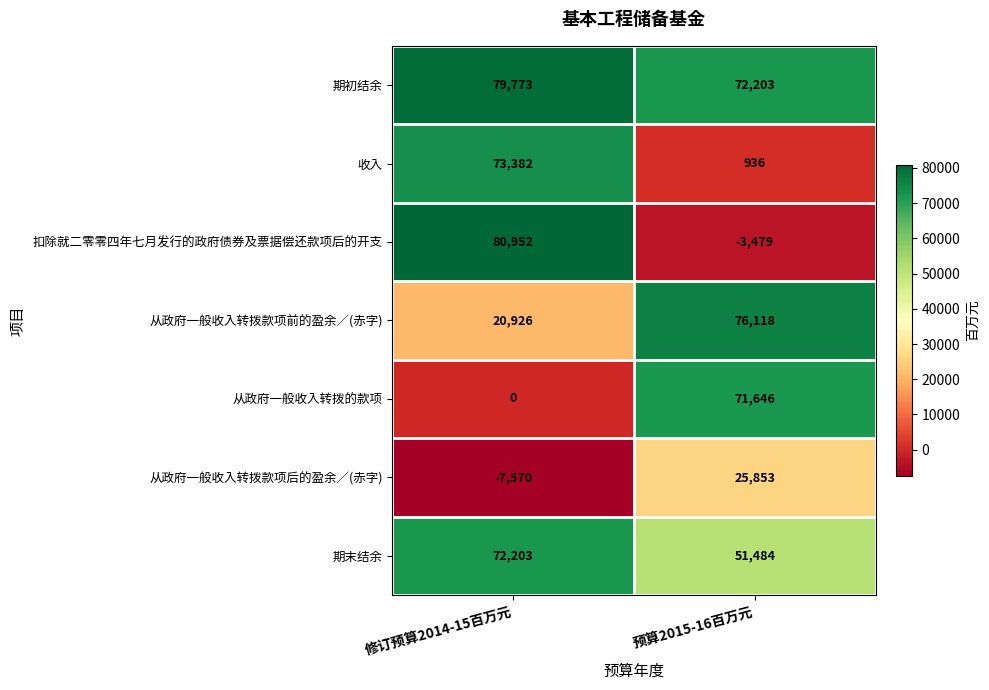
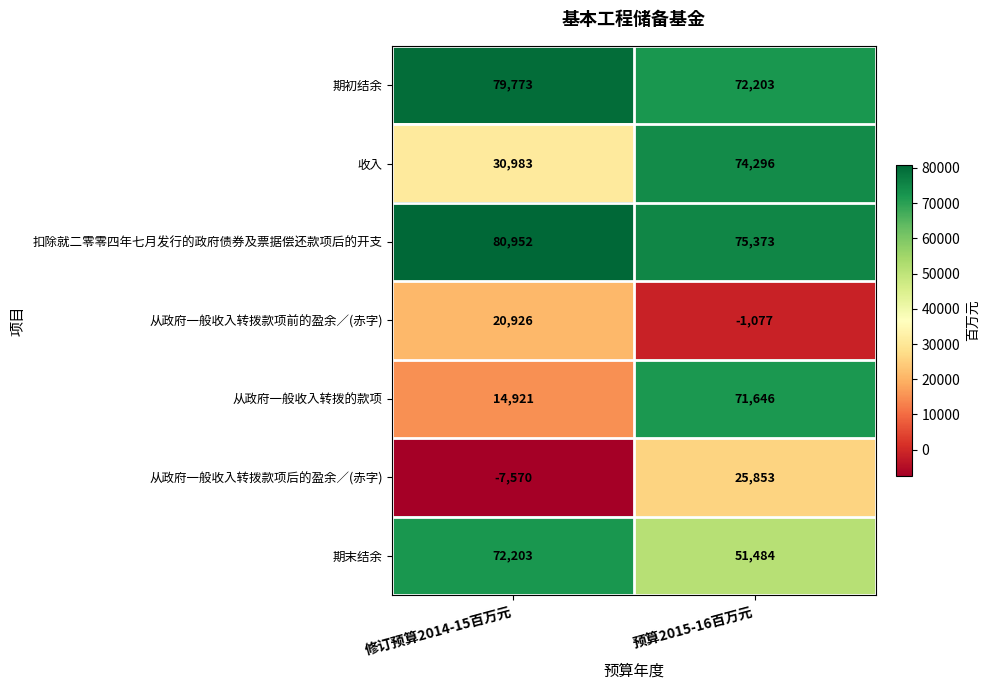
收入, 修订预算2014-15百万元: 73,382 -> 30,983
收入, 预算2015-16百万元: 936 -> 74,296
扣除就二零零四年七月发行的政府债券及票据偿还款项后的开支, 预算2015-16百万元: -3,479 -> 75,373
从政府一般收入转拨款项前的盈余／(赤字), 预算2015-16百万元: 76,118 -> -1,077
从政府一般收入转拨的款项, 修订预算2014-15百万元: 0 -> 14,921
